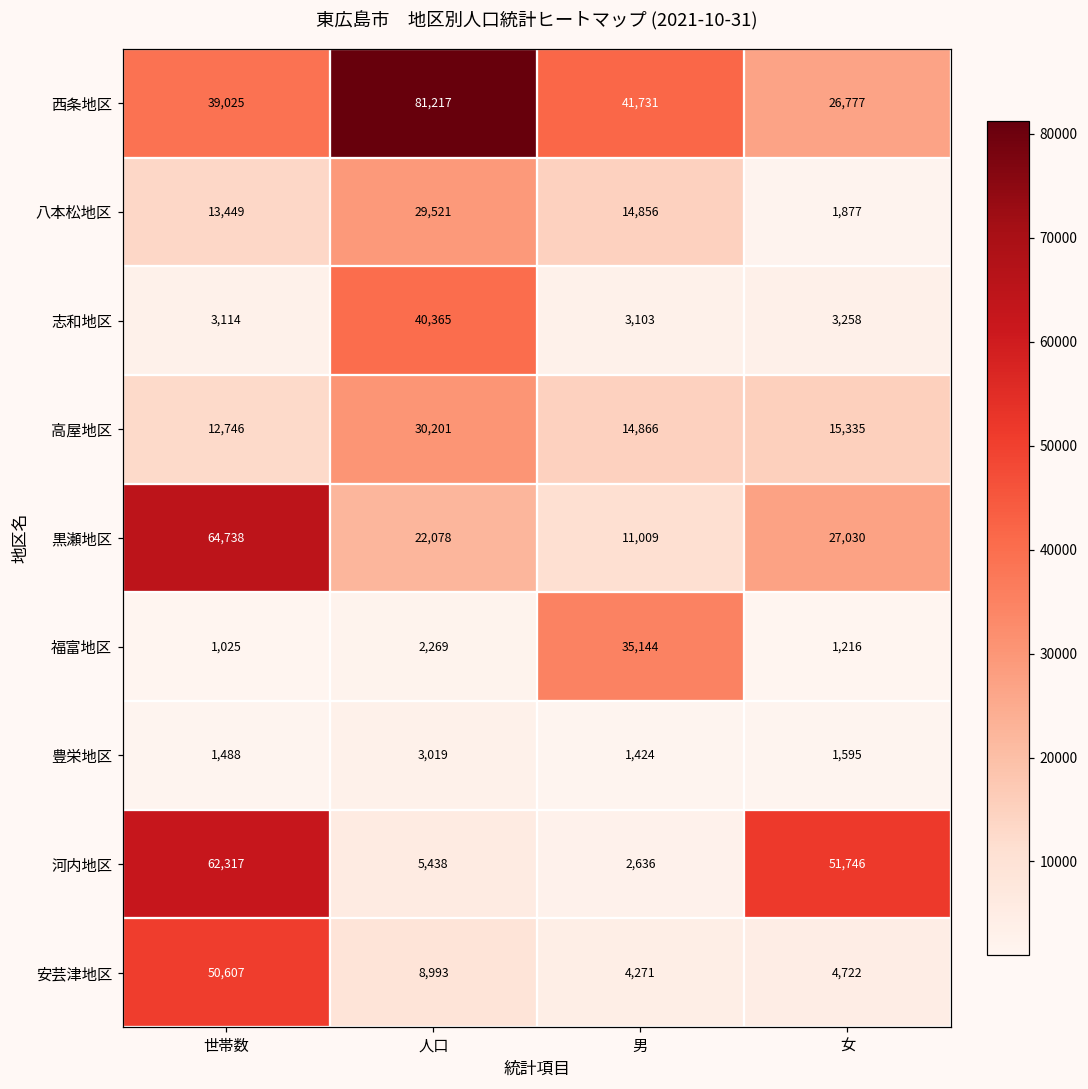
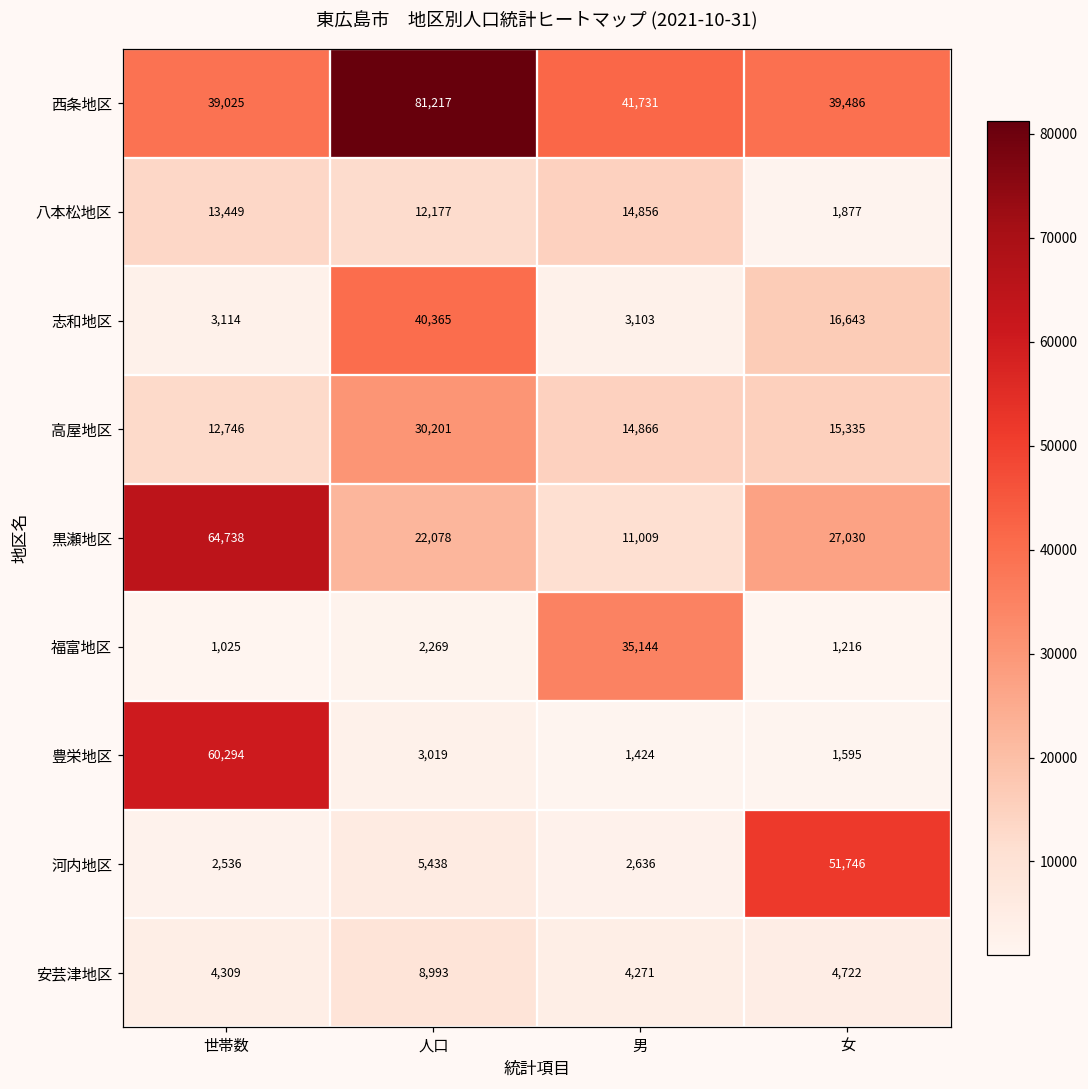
西条地区, 女: 26,777 -> 39,486
八本松地区, 人口: 29,521 -> 12,177
志和地区, 女: 3,258 -> 16,643
豊栄地区, 世帯数: 1,488 -> 60,294
河内地区, 世帯数: 62,317 -> 2,536
安芸津地区, 世帯数: 50,607 -> 4,309
